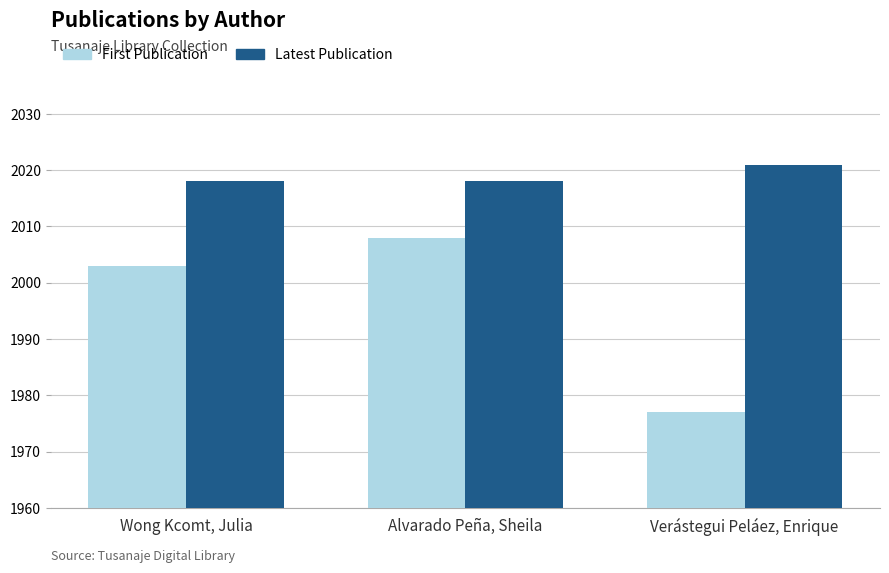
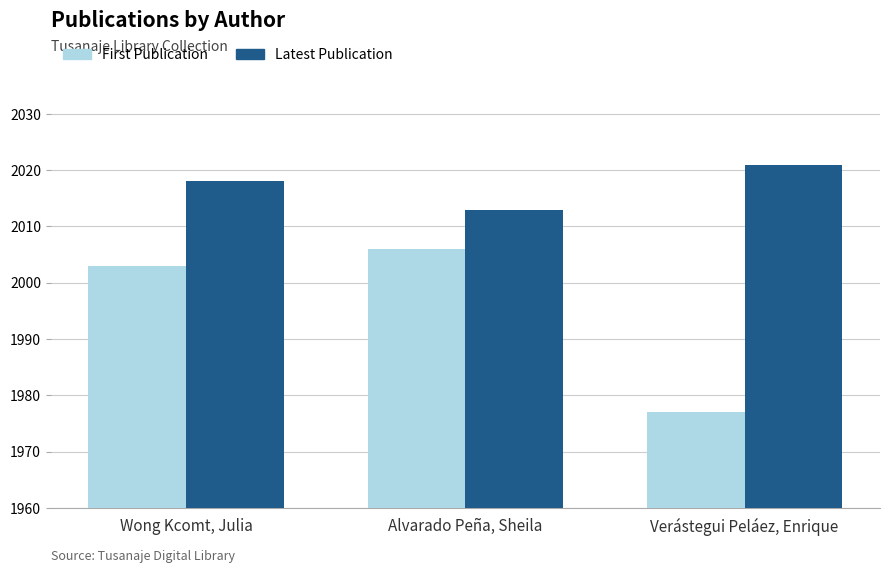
First Publication, Alvarado Peña, Sheila: 2008 -> 2006
Latest Publication, Alvarado Peña, Sheila: 2018 -> 2013
